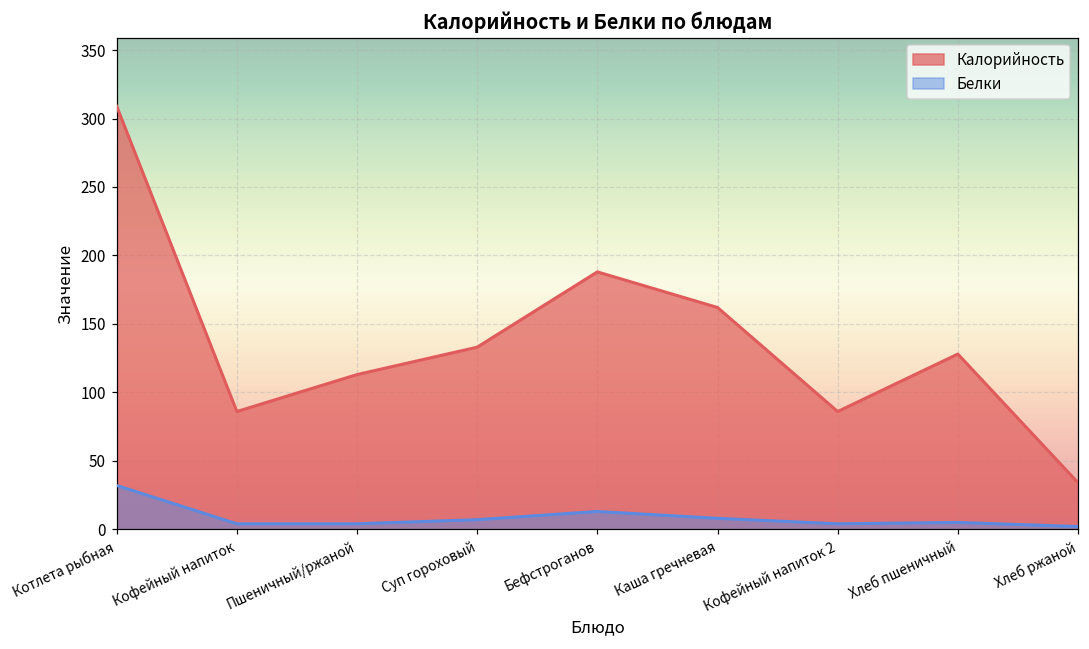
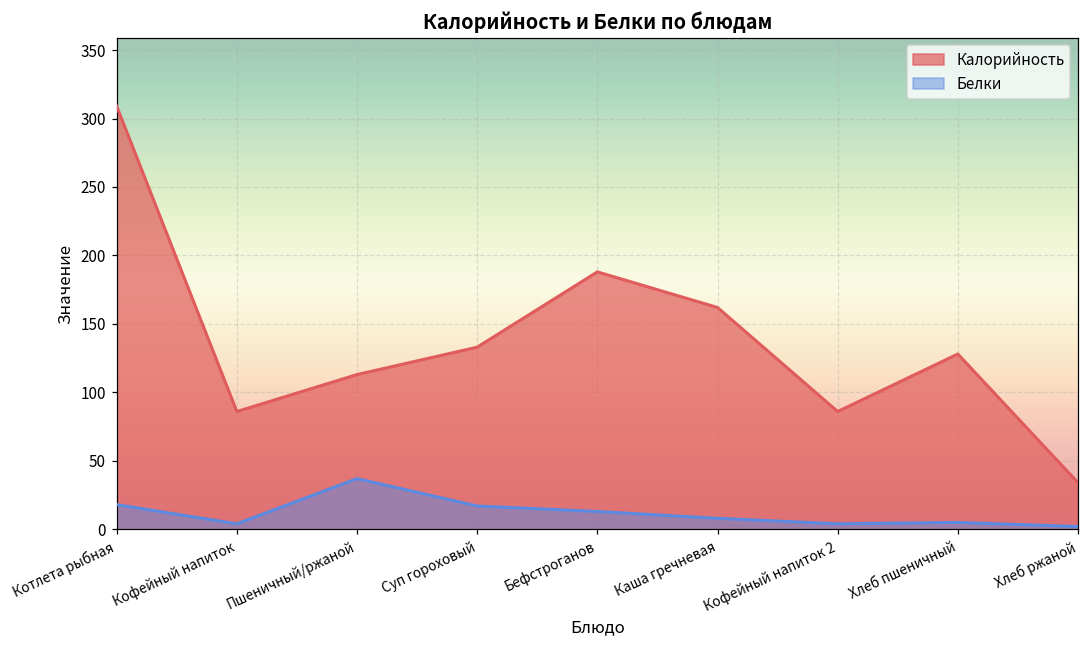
Белки, Котлета рыбная: 32 -> 18
Белки, Пшеничный/ржаной: 4 -> 37
Белки, Суп гороховый: 7 -> 17
